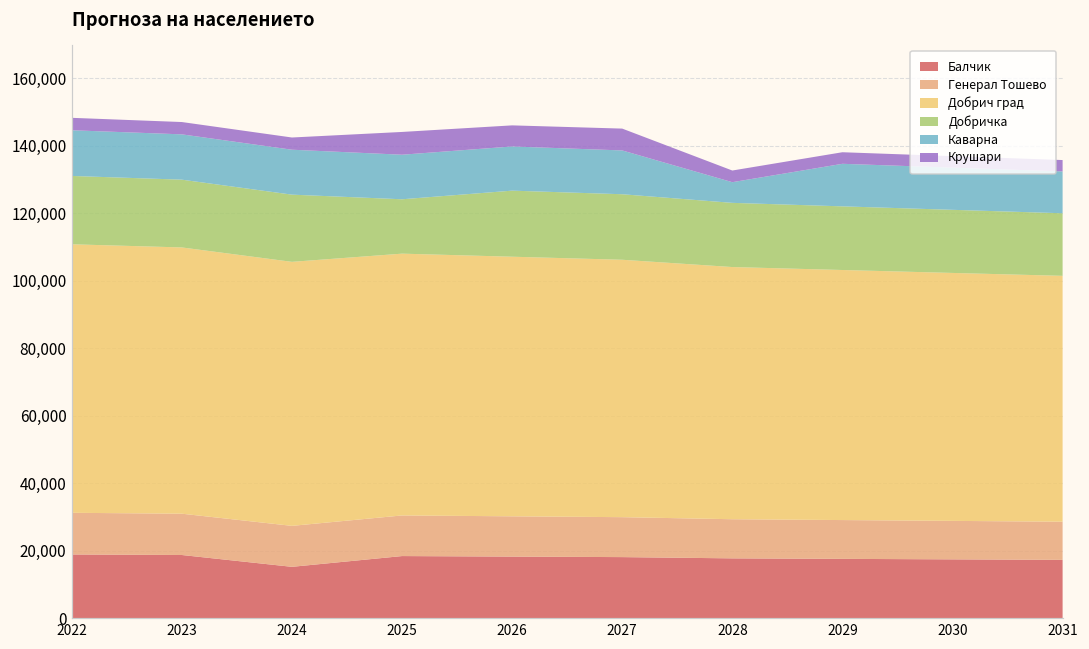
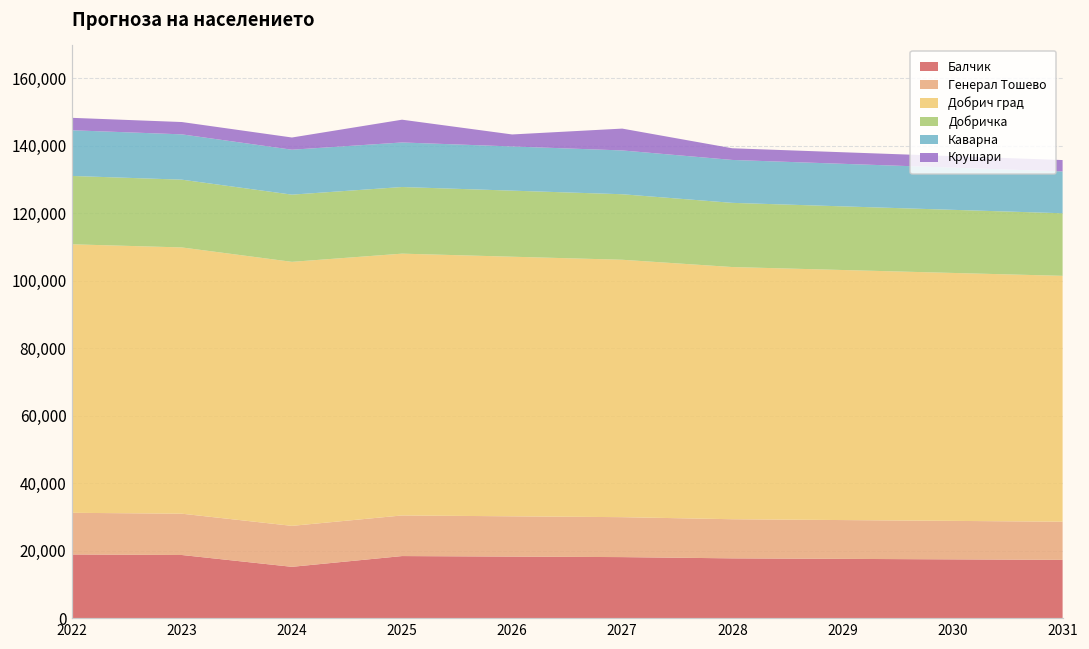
Добричка, 2025: 16,000 -> 20,000
Крушари, 2026: 6,000 -> 4,000
Каварна, 2028: 6,000 -> 13,000
